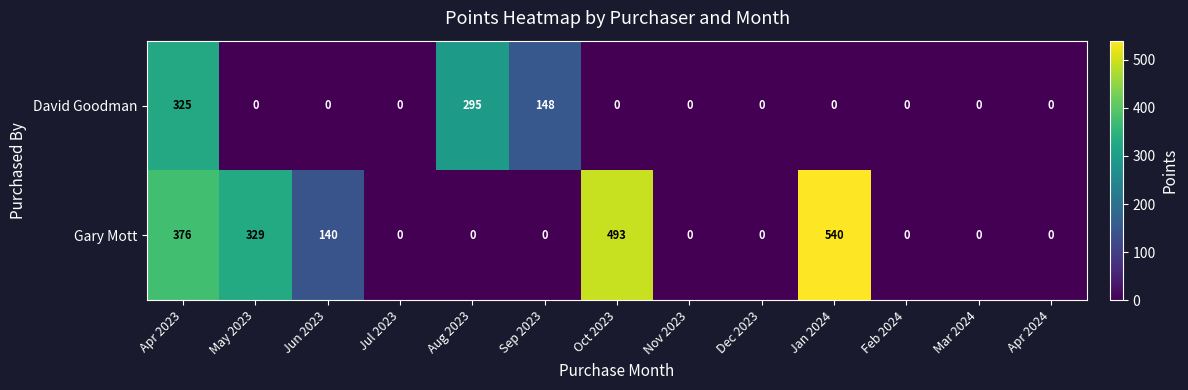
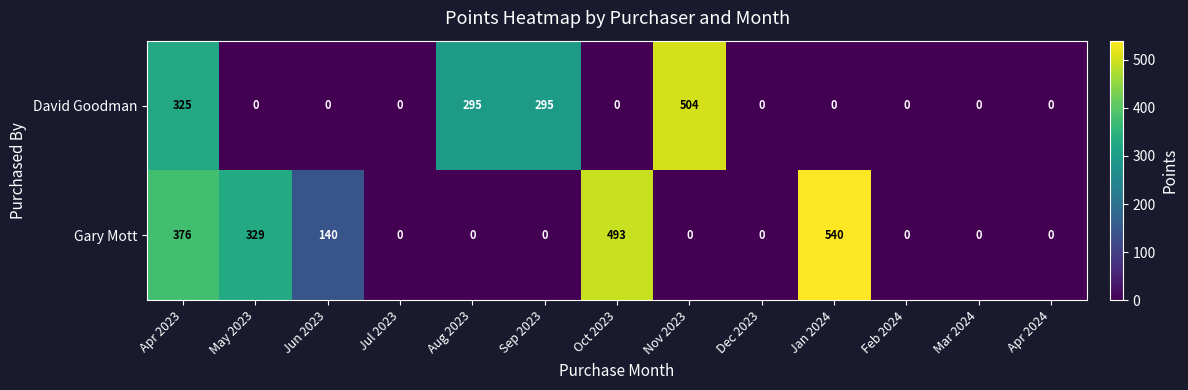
David Goodman, Sep 2023: 148 -> 295
David Goodman, Nov 2023: 0 -> 504
